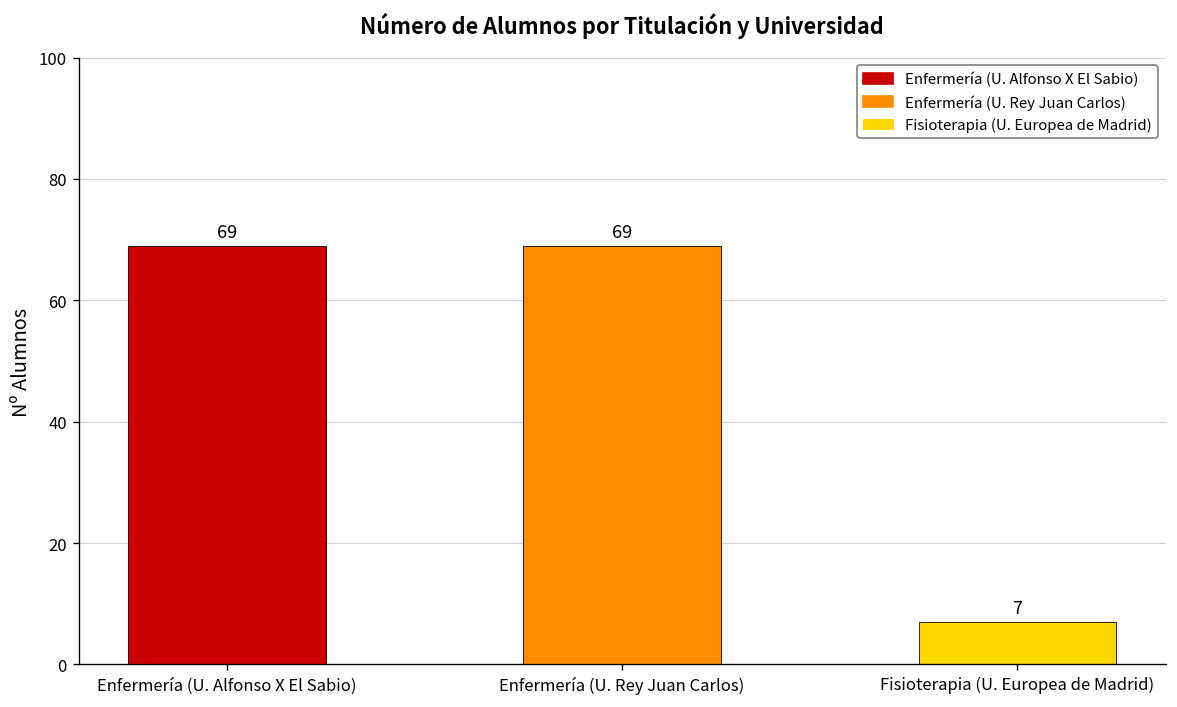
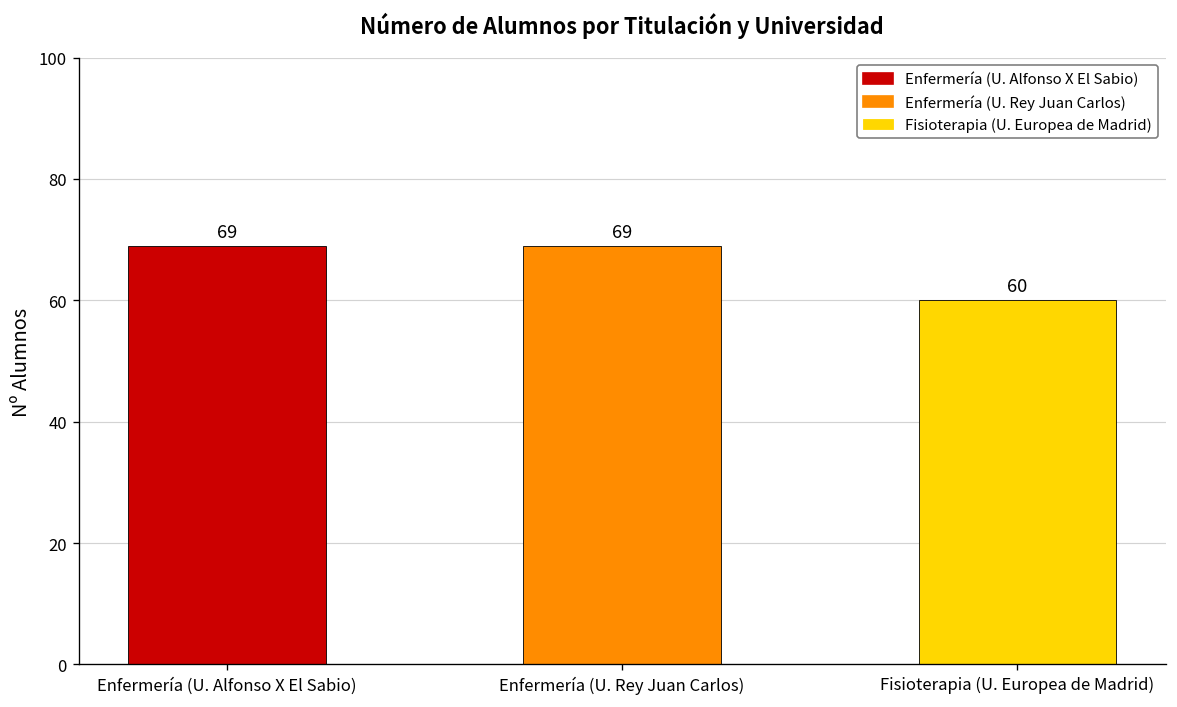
Fisioterapia (U. Europea de Madrid): 7 -> 60
